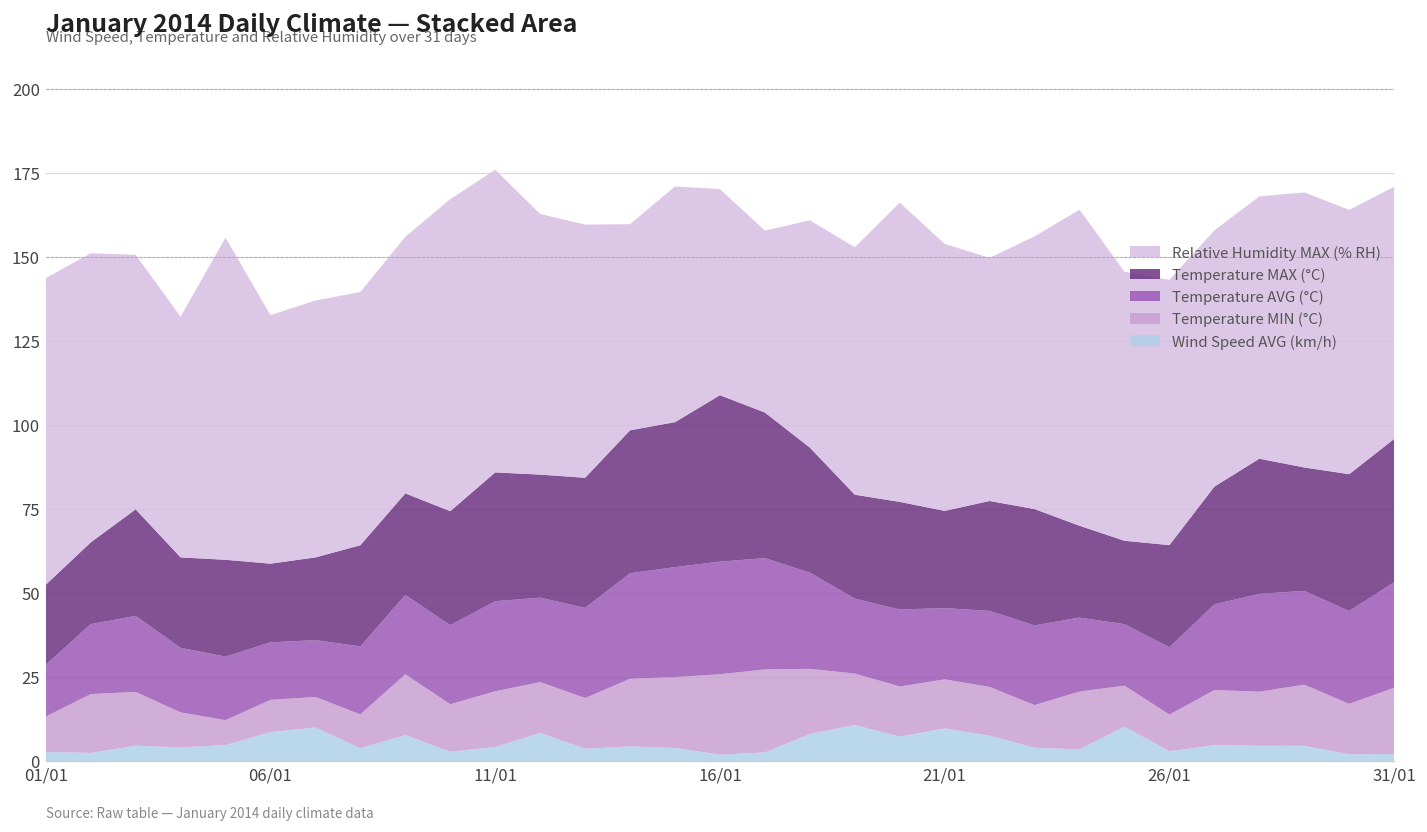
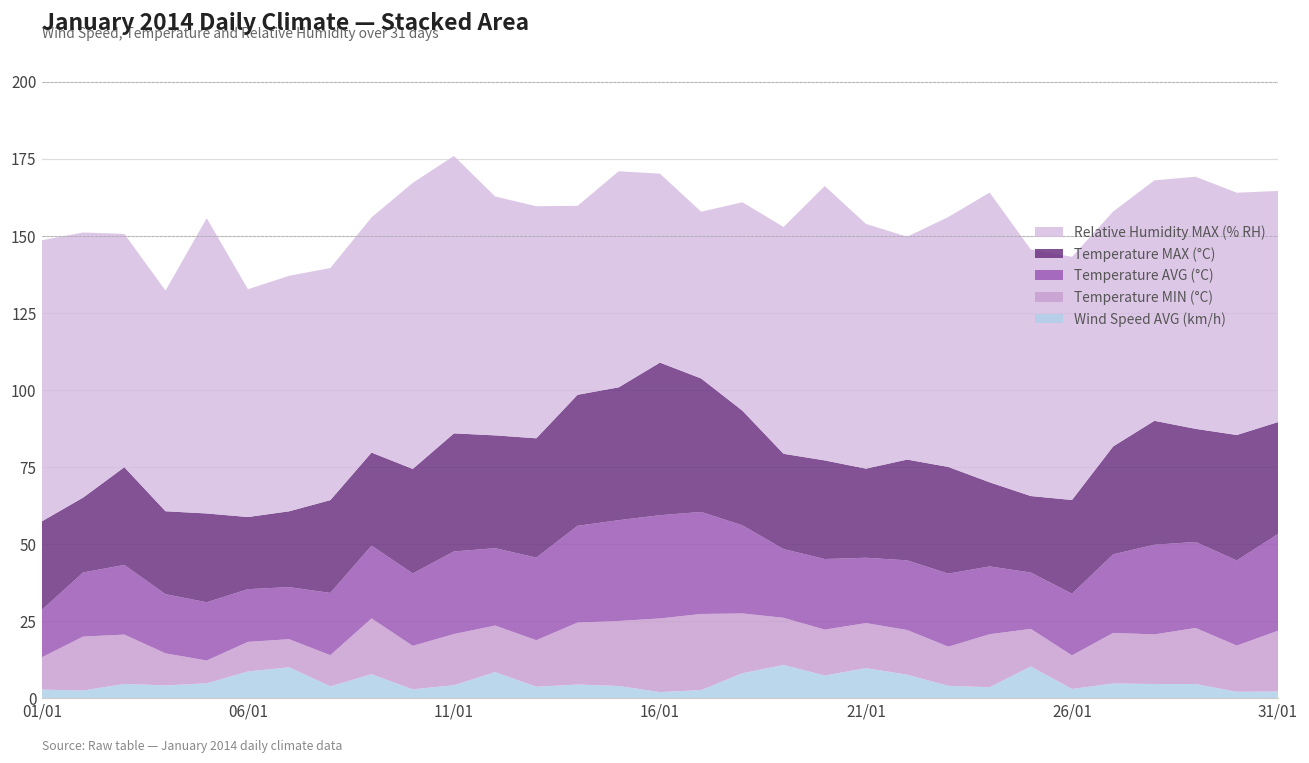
Temperature MAX (°C), 01/01: 24 -> 29
Temperature MAX (°C), 31/01: 43 -> 36
